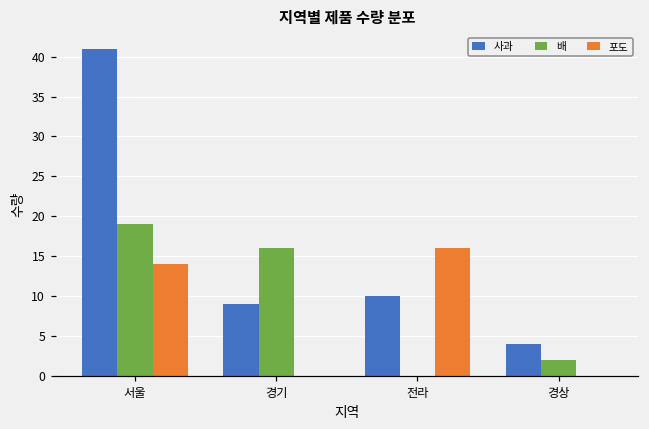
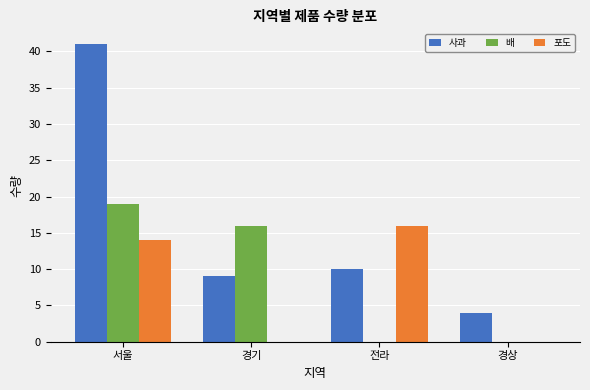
배, 경상: 2 -> 0
